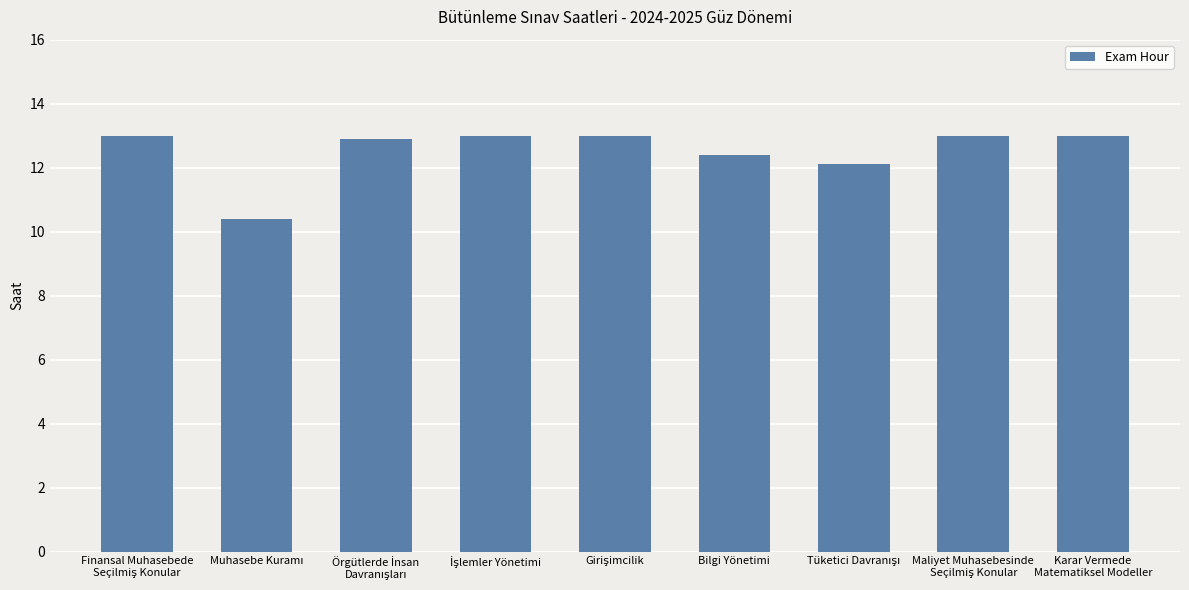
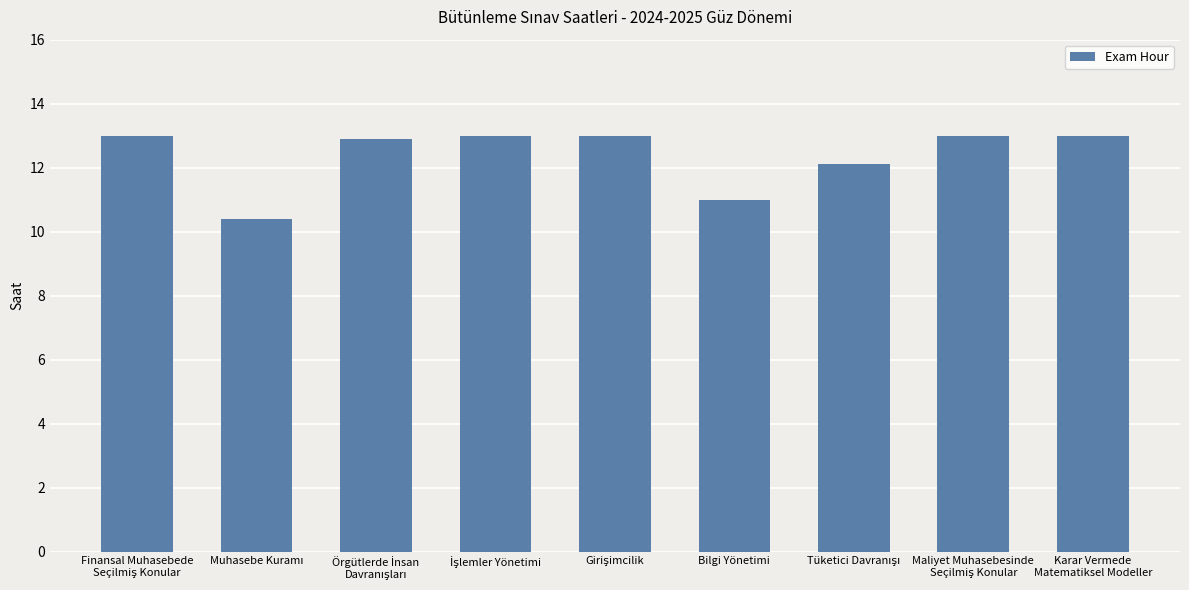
Bilgi Yönetimi: 12.4 -> 11.0
